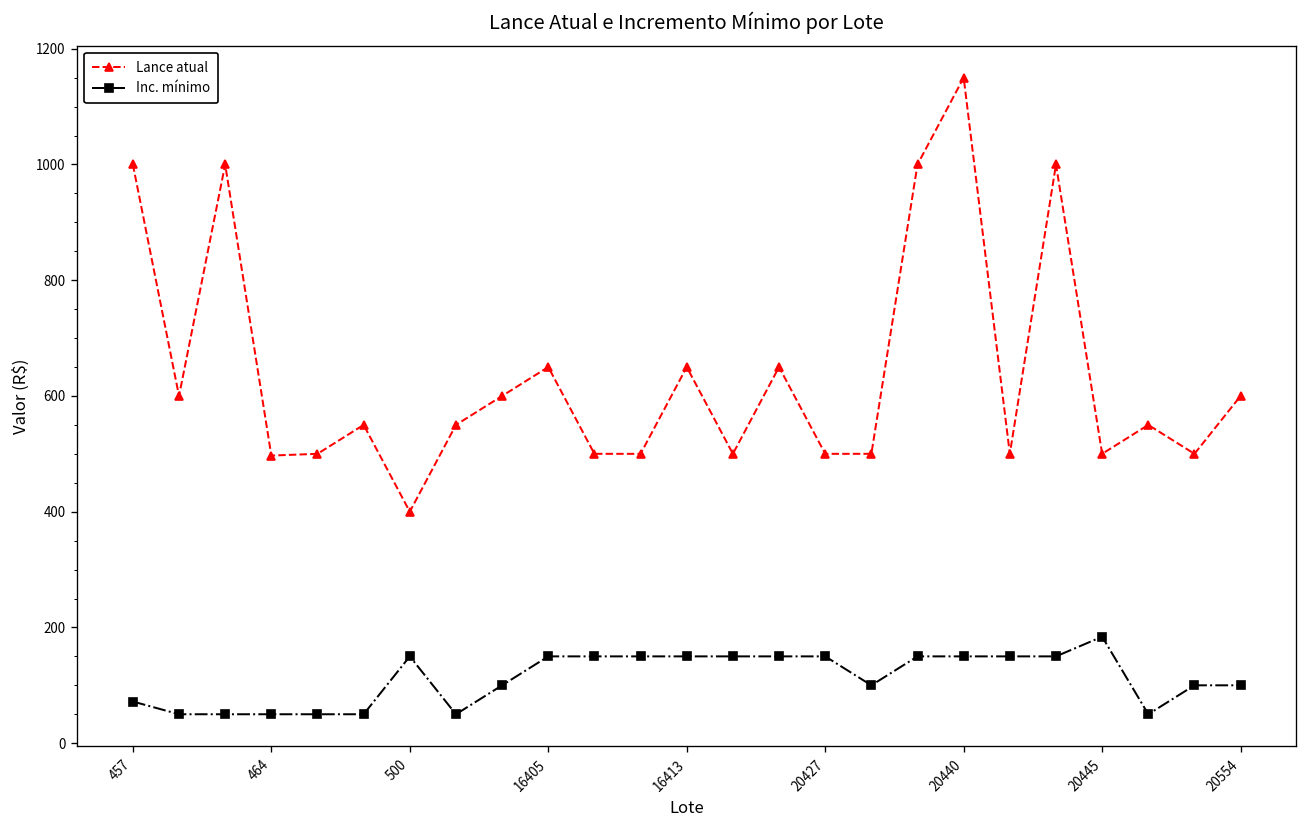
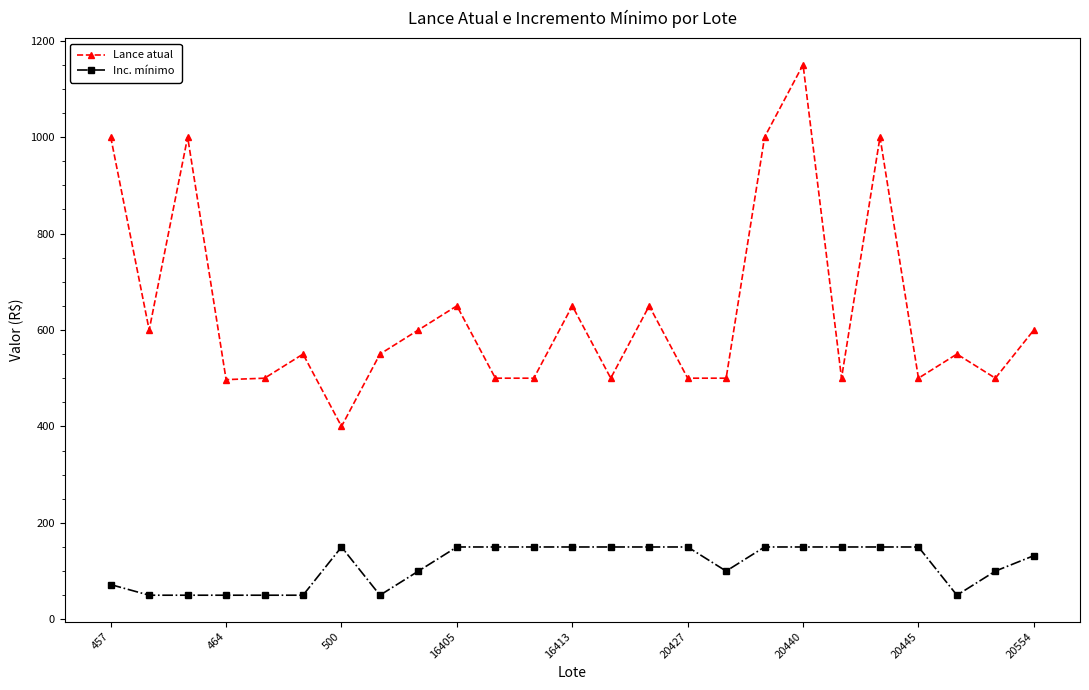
Inc. mínimo, 20445: 180 -> 150
Inc. mínimo, 20554: 100 -> 130
